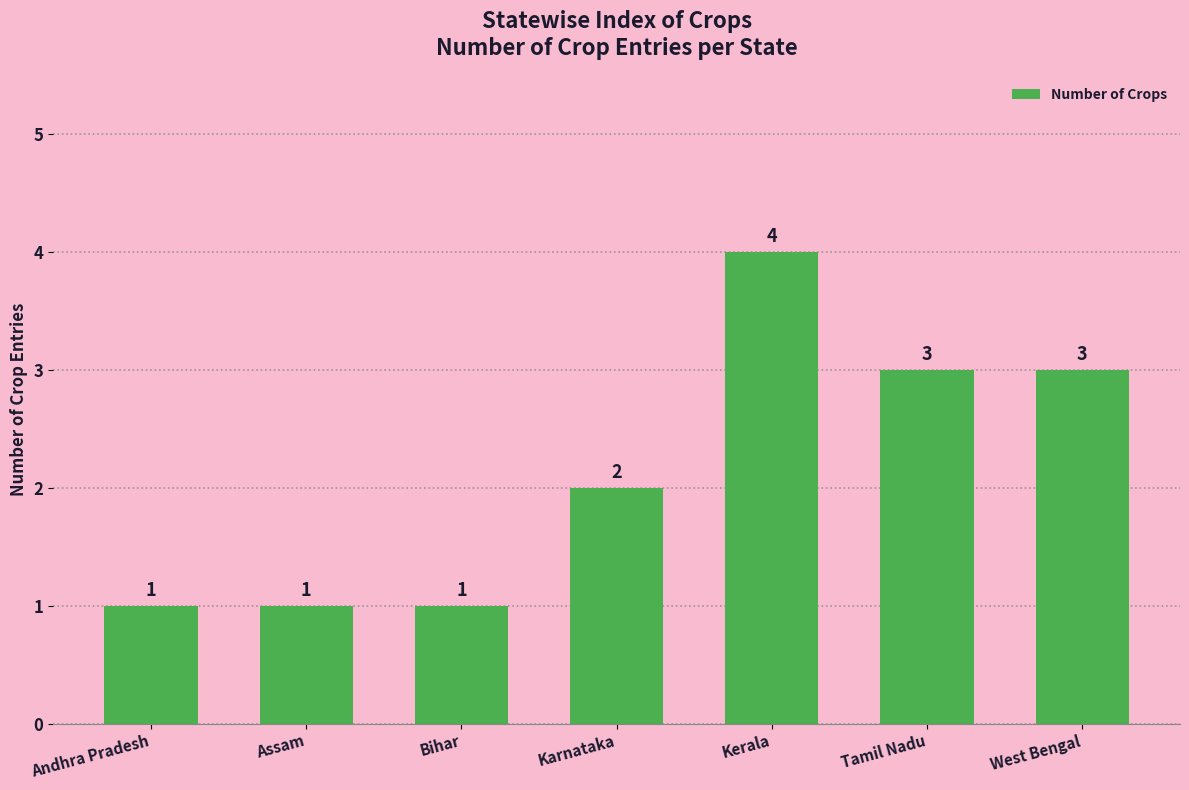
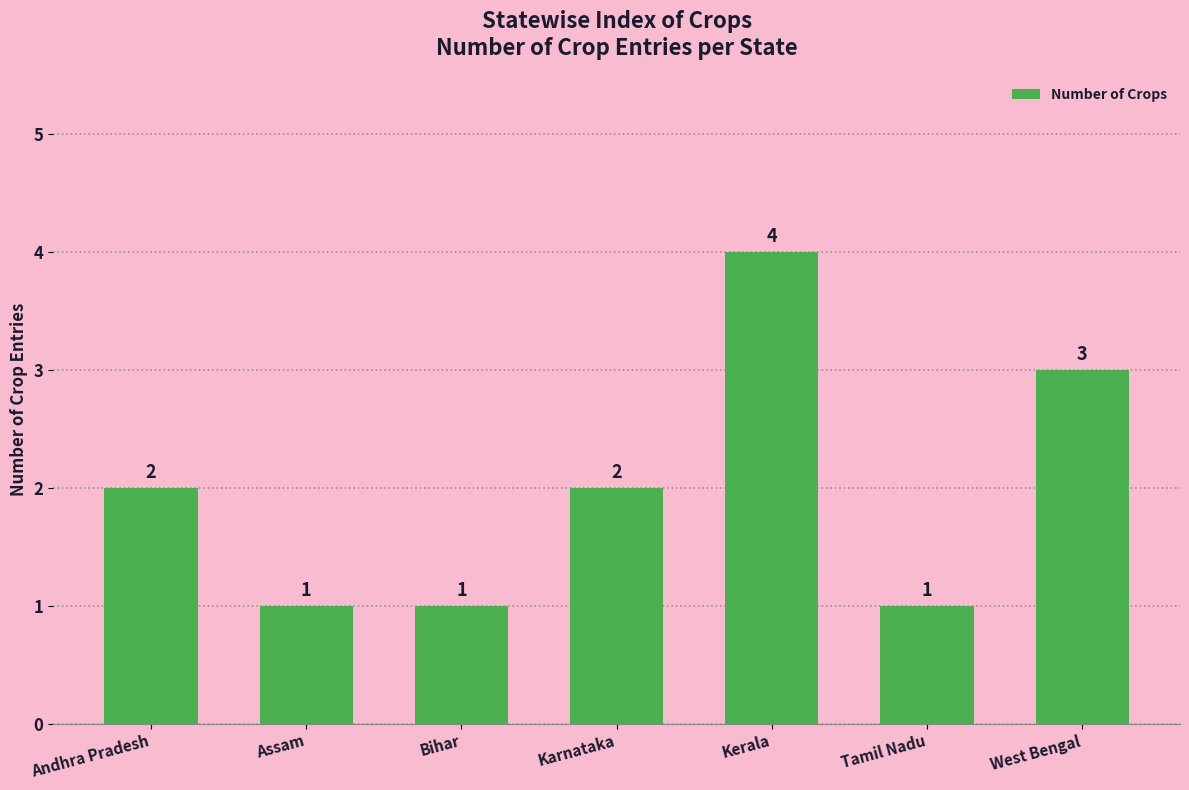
Andhra Pradesh: 1 -> 2
Tamil Nadu: 3 -> 1
